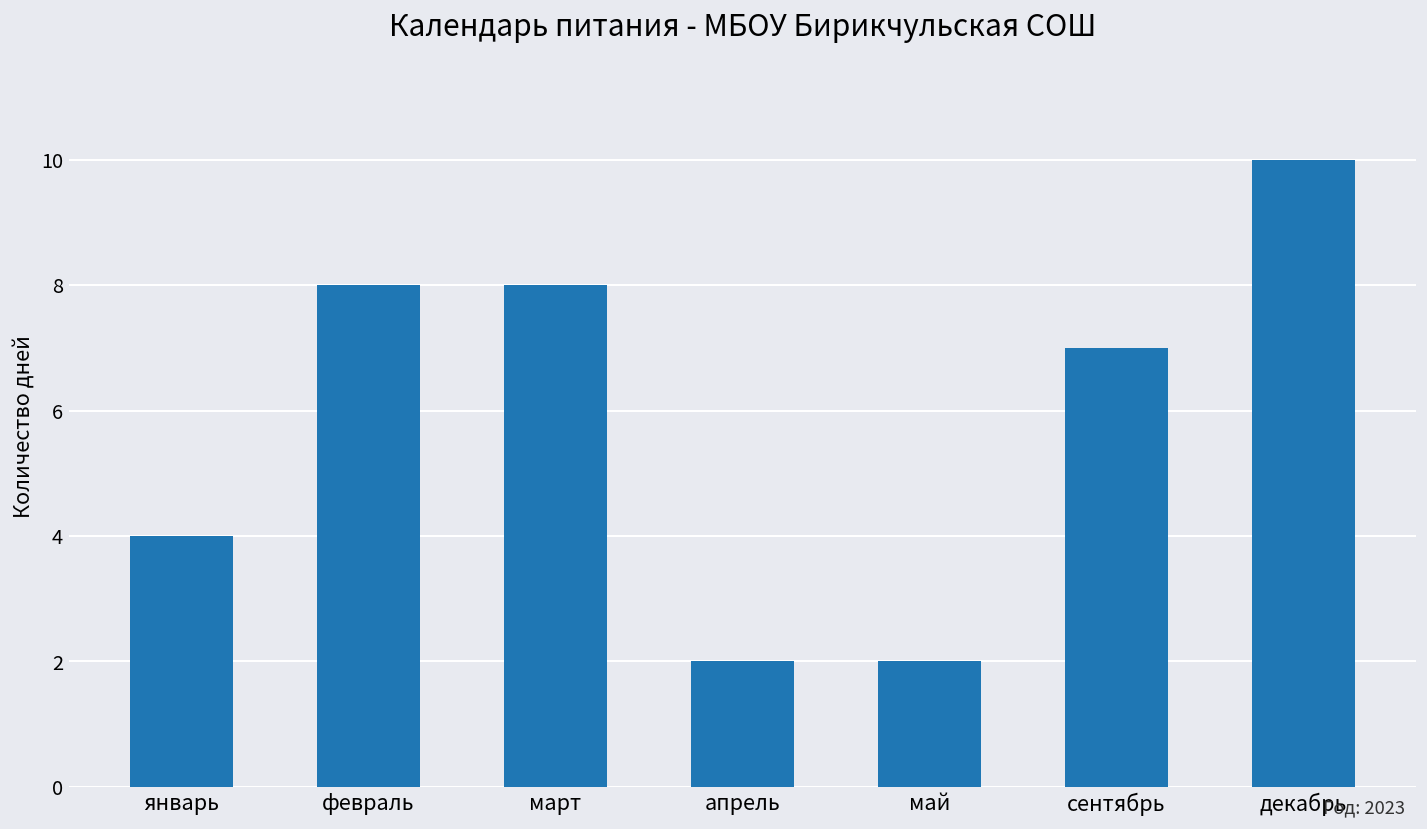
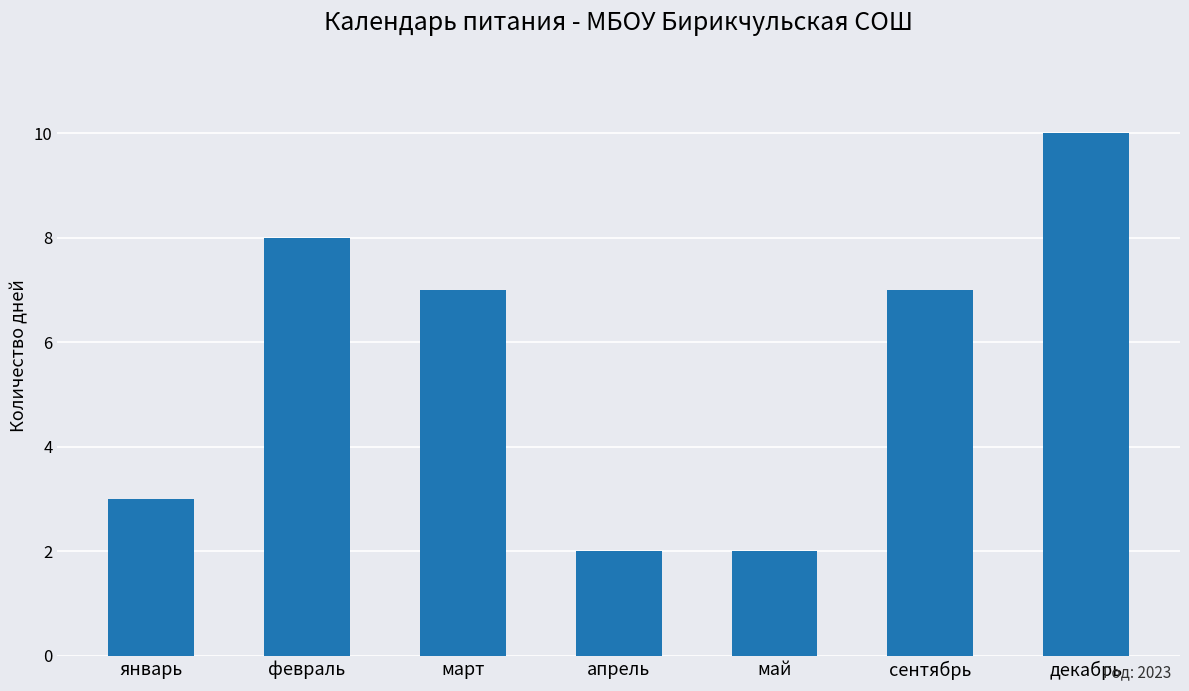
январь: 4 -> 3
март: 8 -> 7
